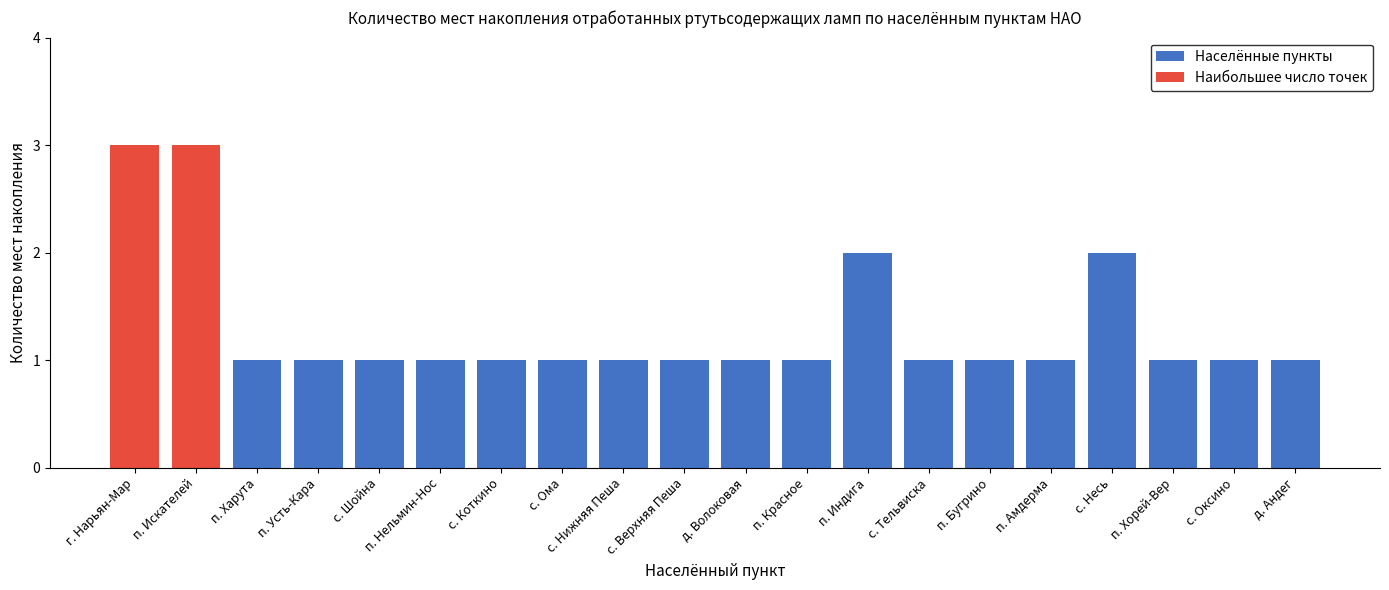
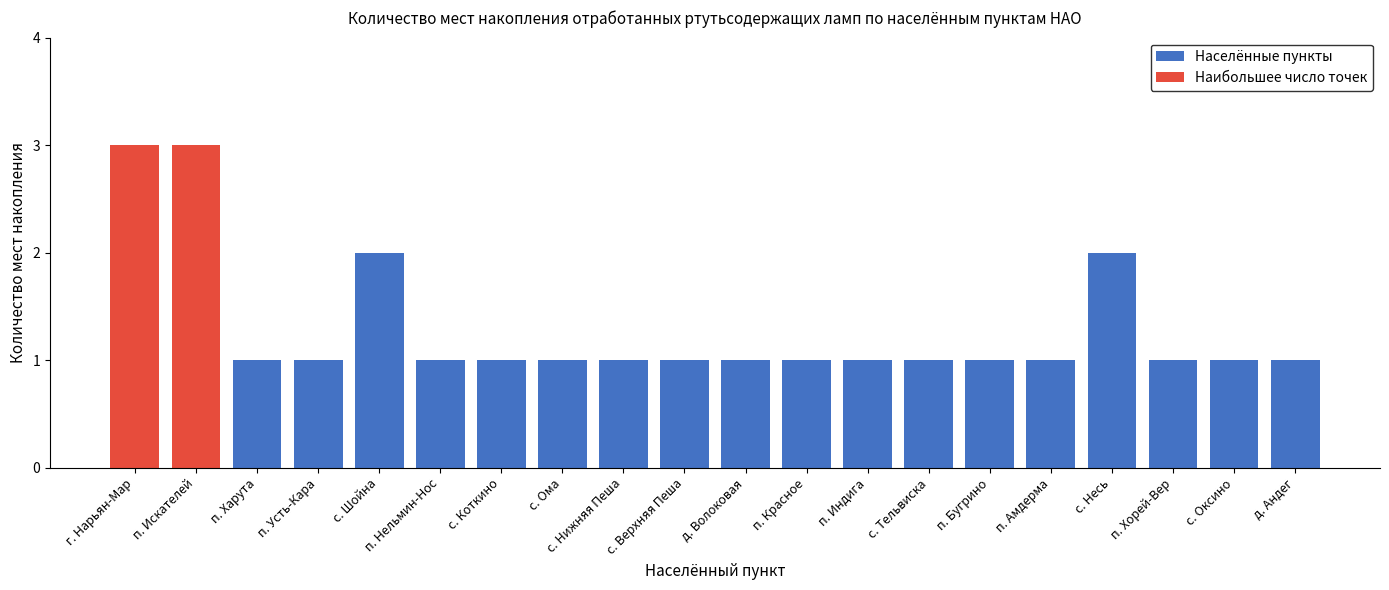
Населённые пункты, с. Шойна: 1 -> 2
Населённые пункты, п. Индига: 2 -> 1
